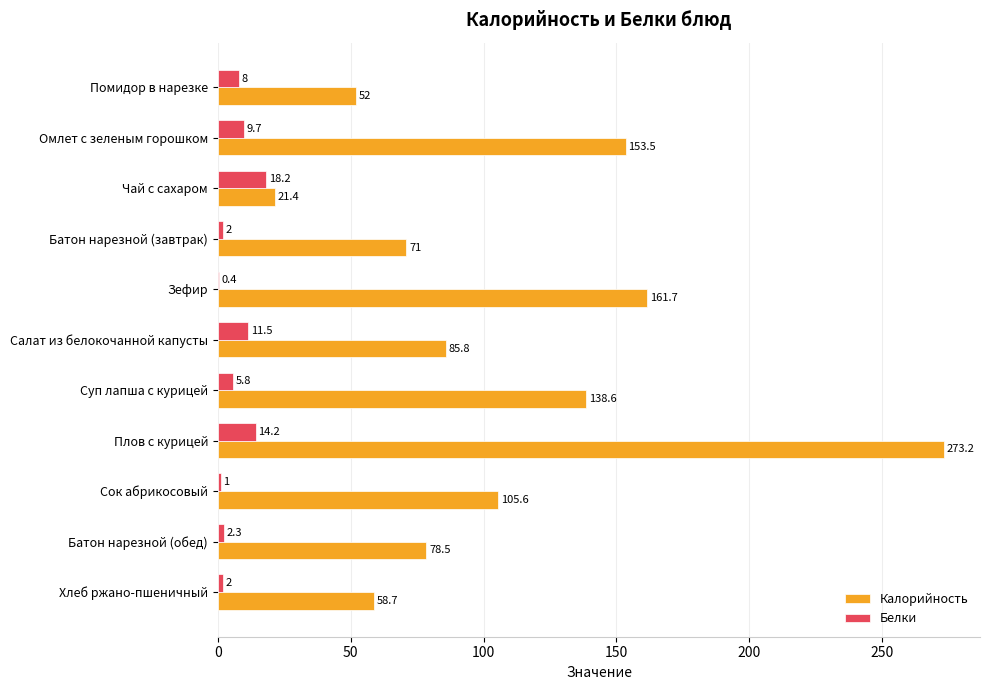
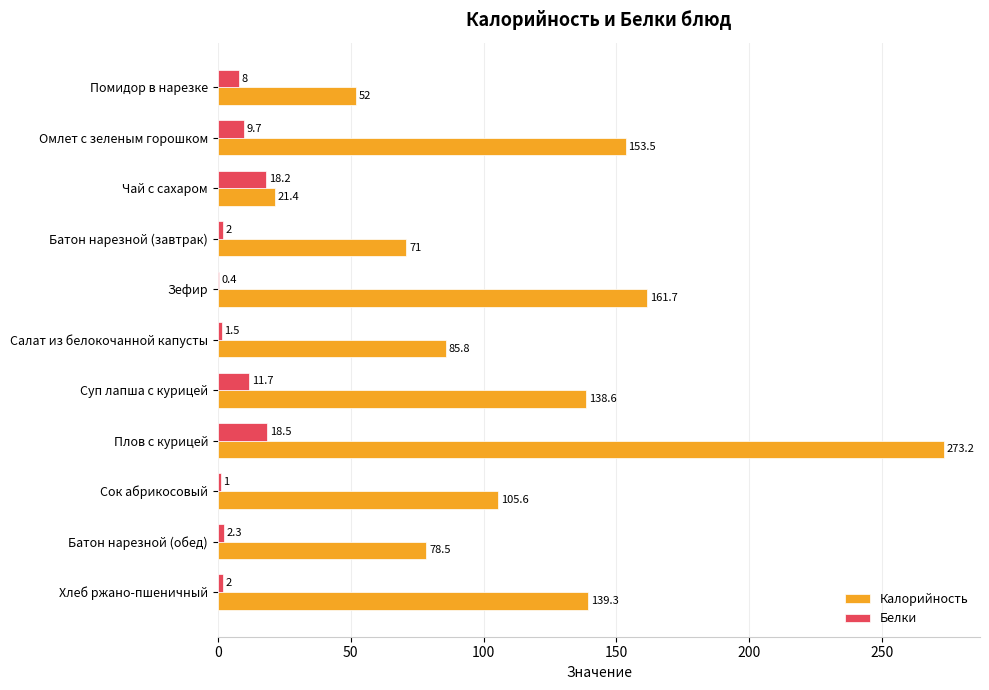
Белки, Салат из белокочанной капусты: 11.5 -> 1.5
Белки, Суп лапша с курицей: 5.8 -> 11.7
Белки, Плов с курицей: 14.2 -> 18.5
Калорийность, Хлеб ржано-пшеничный: 58.7 -> 139.3
